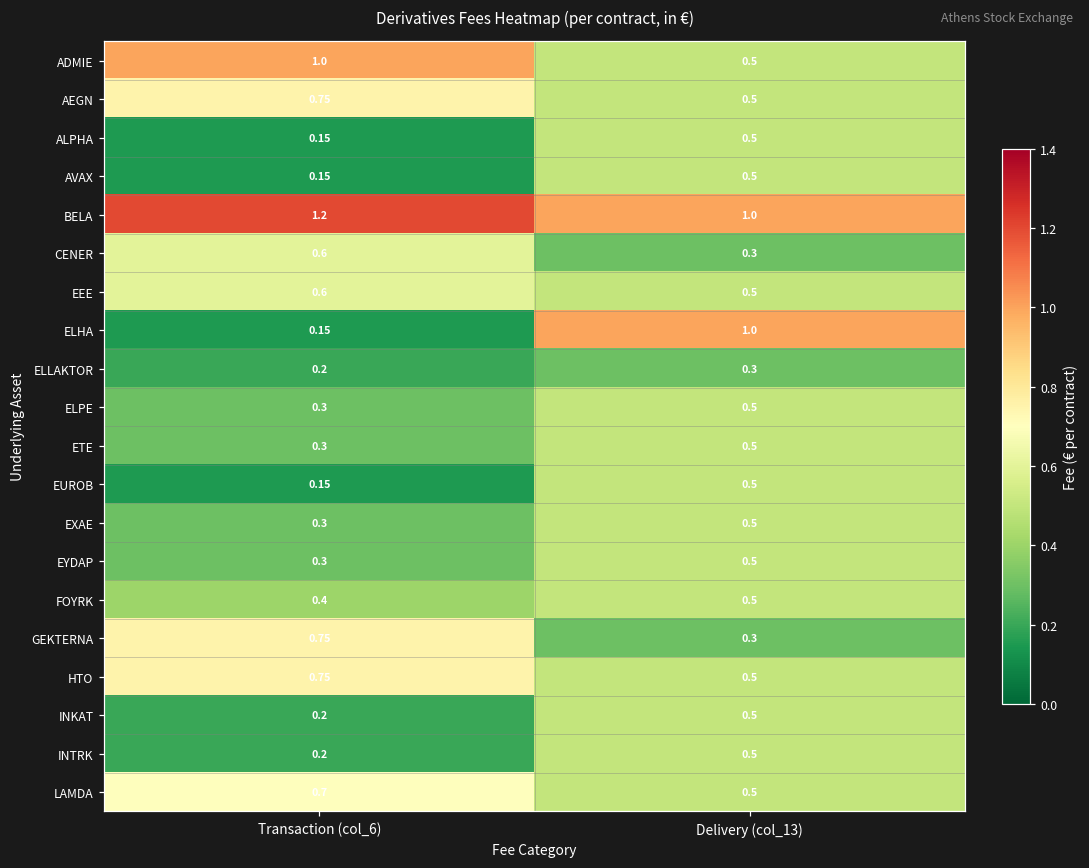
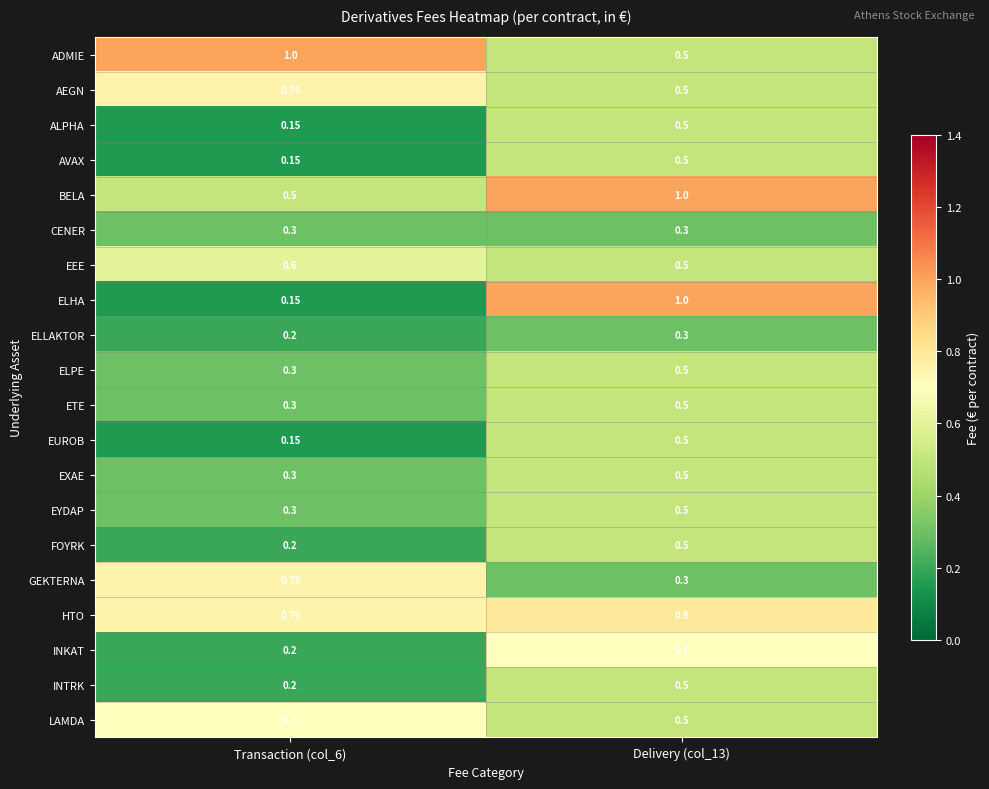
BELA, Transaction (col_6): 1.2 -> 0.5
CENER, Transaction (col_6): 0.6 -> 0.3
FOYRK, Transaction (col_6): 0.4 -> 0.2
HTO, Delivery (col_13): 0.5 -> 0.8
INKAT, Delivery (col_13): 0.5 -> 0.7
